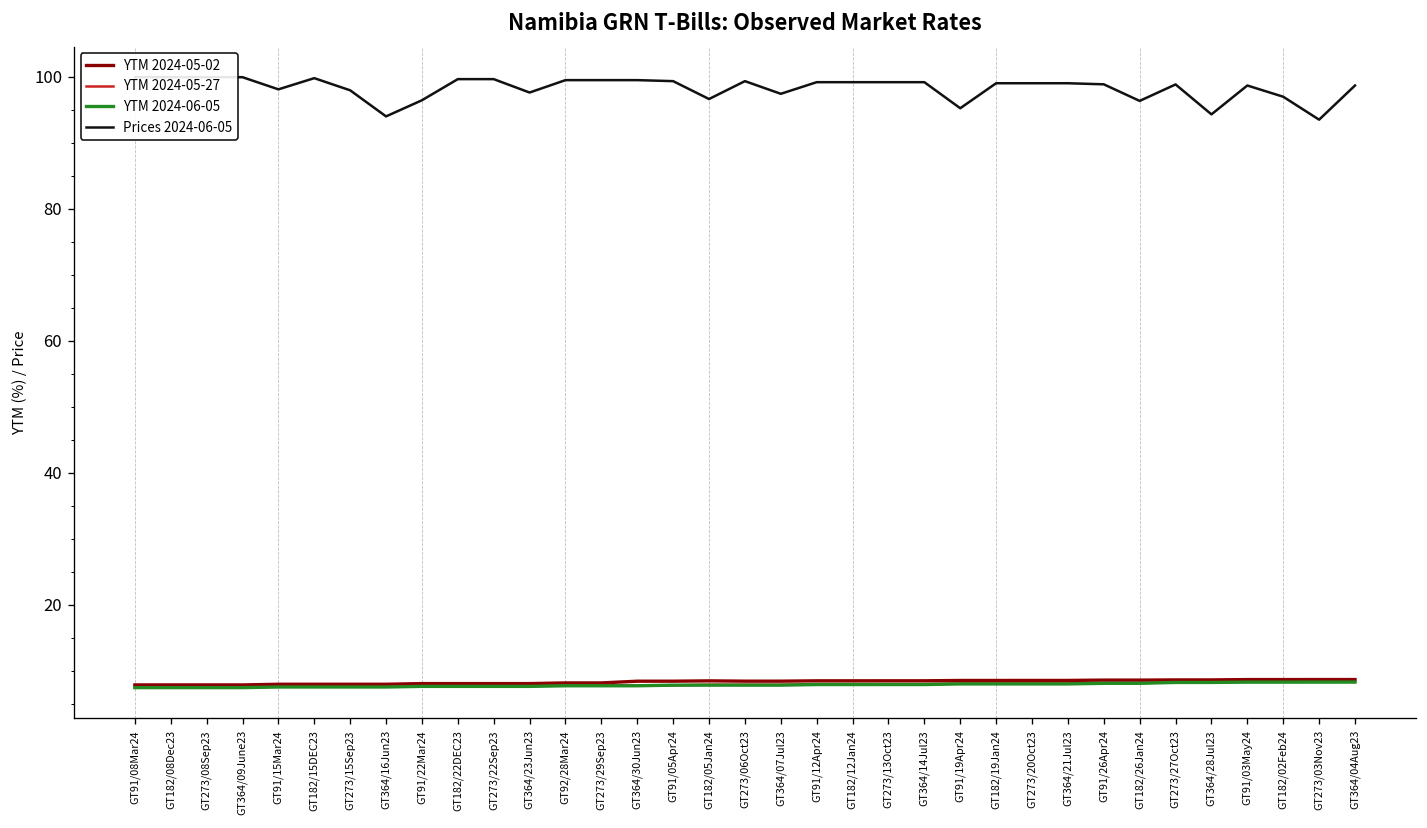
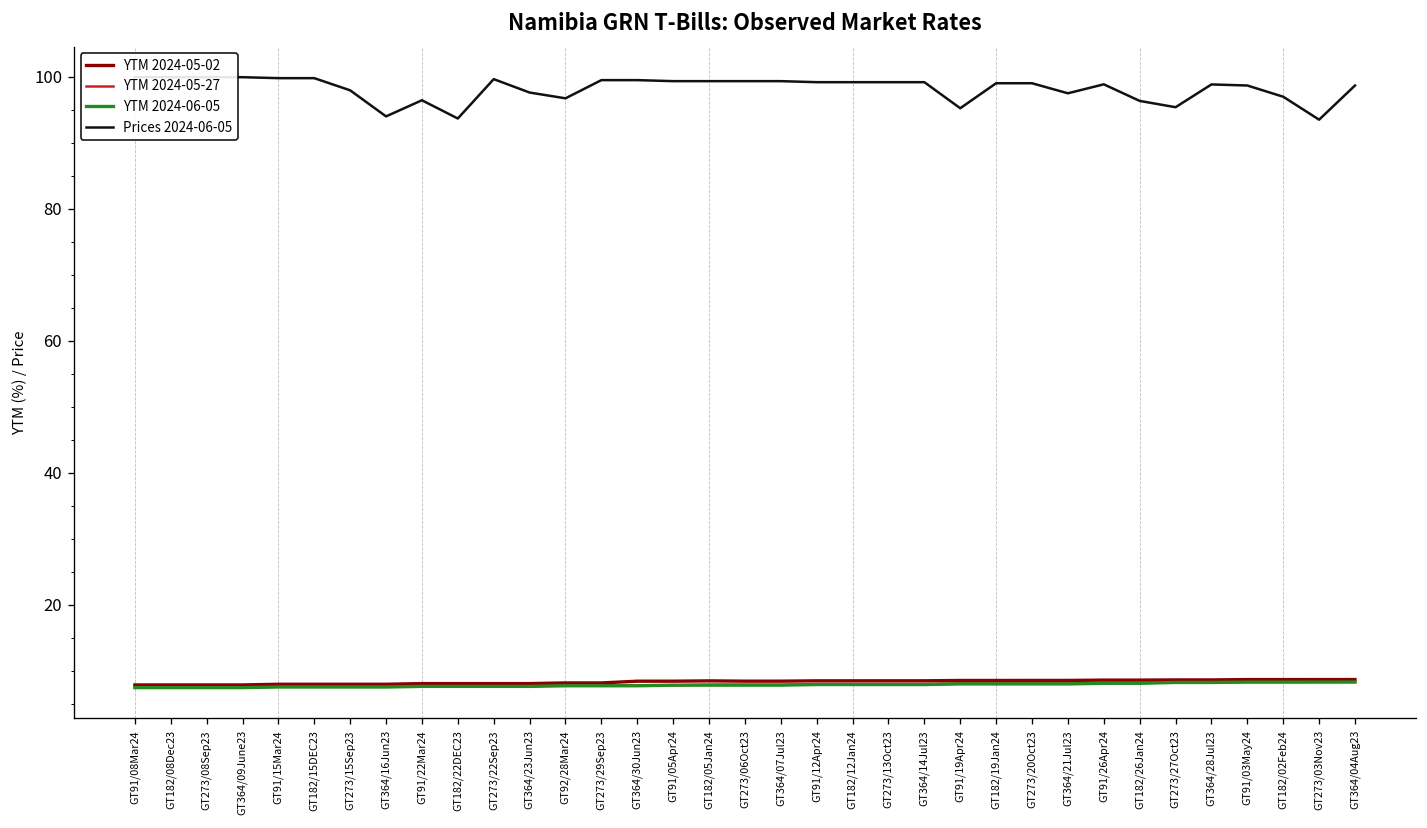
Prices 2024-06-05, GT91/15Mar24: 98 -> 100
Prices 2024-06-05, GT182/22DEC23: 100 -> 94
Prices 2024-06-05, GT92/28Mar24: 100 -> 97
Prices 2024-06-05, GT182/05Jan24: 97 -> 99
Prices 2024-06-05, GT364/07Jul23: 97 -> 99
Prices 2024-06-05, GT364/21Jul23: 99 -> 98
Prices 2024-06-05, GT273/27Oct23: 99 -> 95
Prices 2024-06-05, GT364/28Jul23: 94 -> 99
